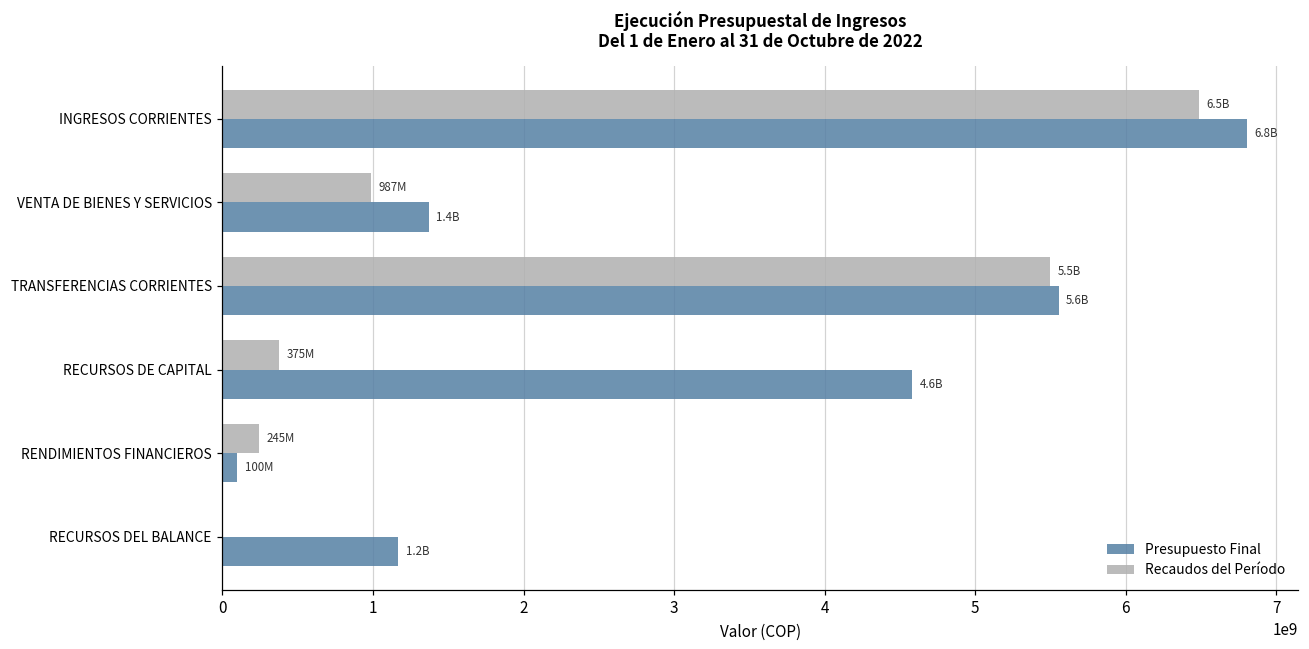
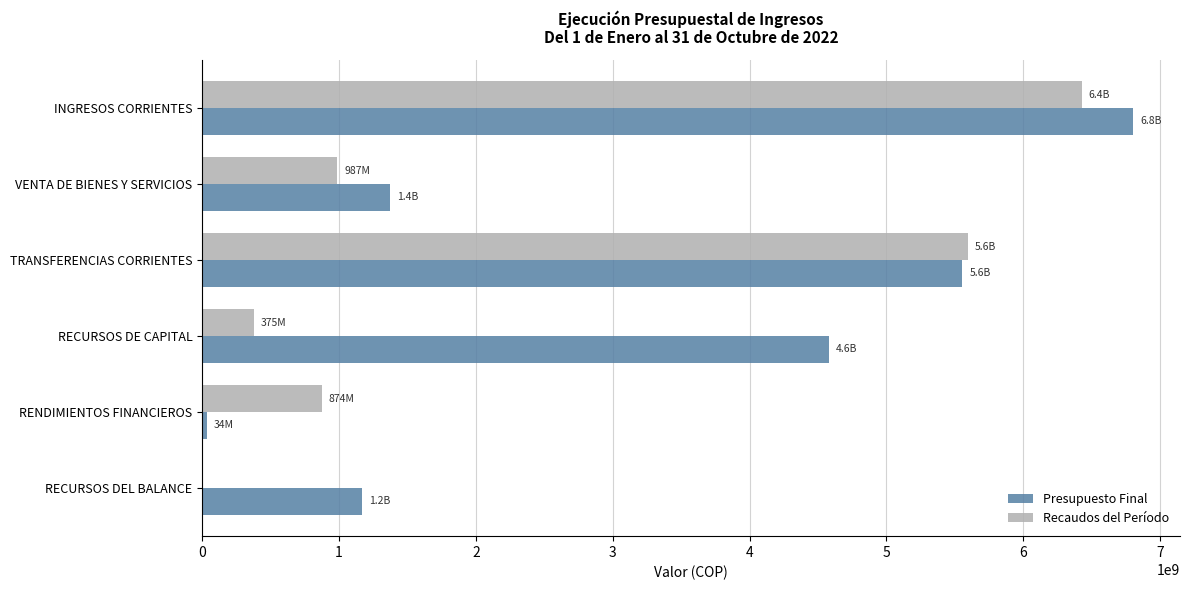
Recaudos del Período, INGRESOS CORRIENTES: 6.5B -> 6.4B
Recaudos del Período, TRANSFERENCIAS CORRIENTES: 5.5B -> 5.6B
Recaudos del Período, RENDIMIENTOS FINANCIEROS: 245M -> 874M
Presupuesto Final, RENDIMIENTOS FINANCIEROS: 100M -> 34M
